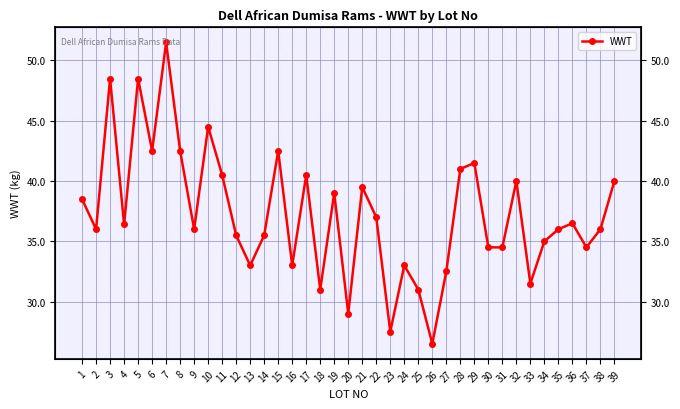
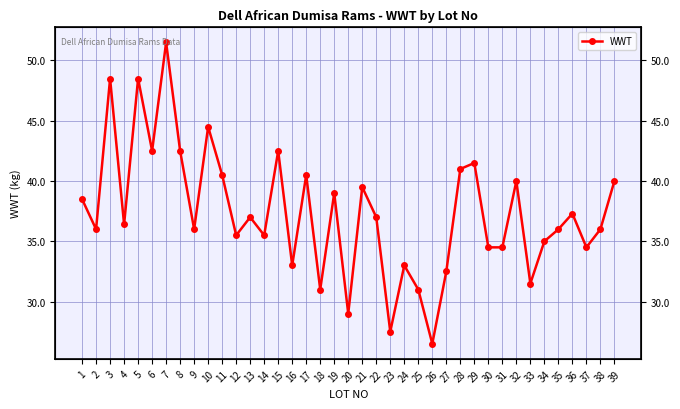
13: 33 -> 37
36: 36.5 -> 37.3
